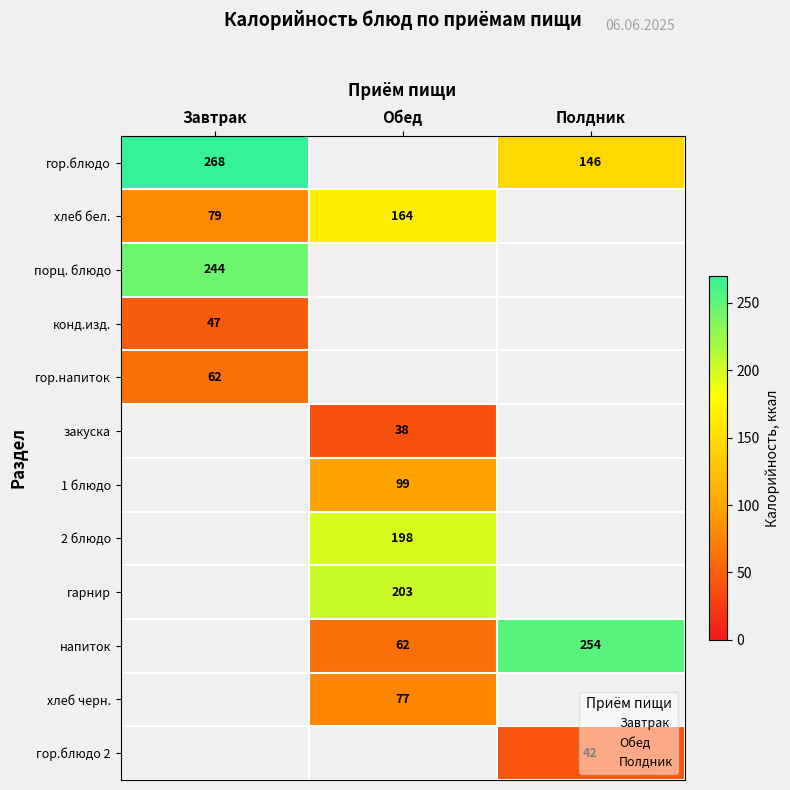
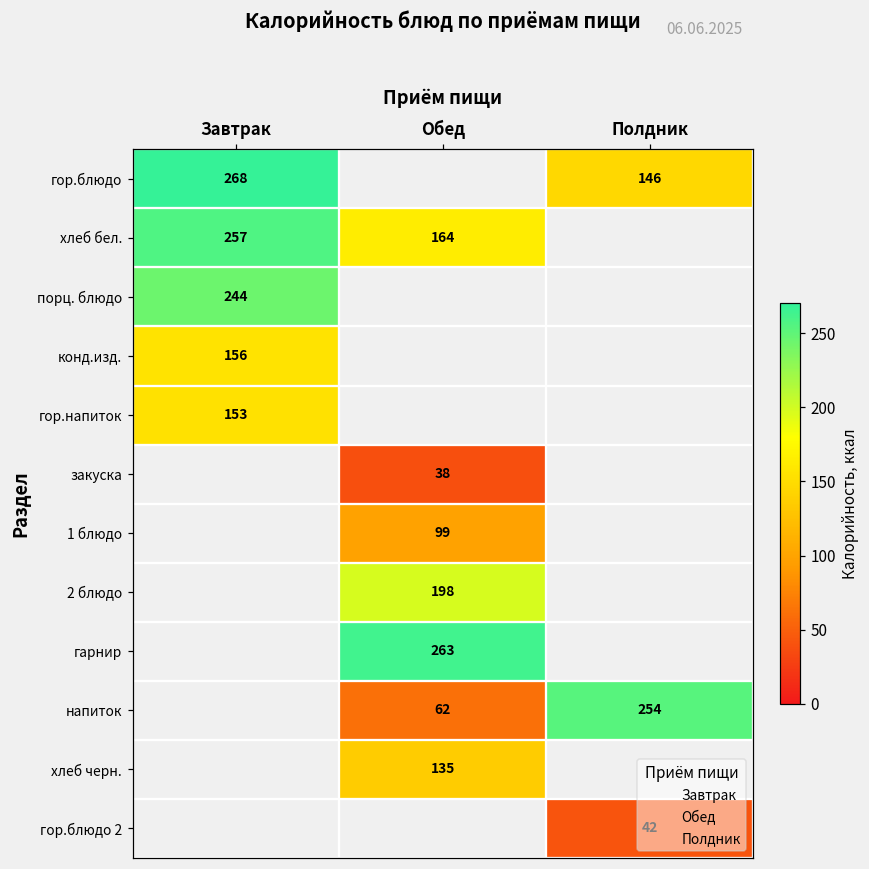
хлеб бел., Завтрак: 79 -> 257
конд.изд., Завтрак: 47 -> 156
гор.напиток, Завтрак: 62 -> 153
гарнир, Обед: 203 -> 263
хлеб черн., Обед: 77 -> 135
